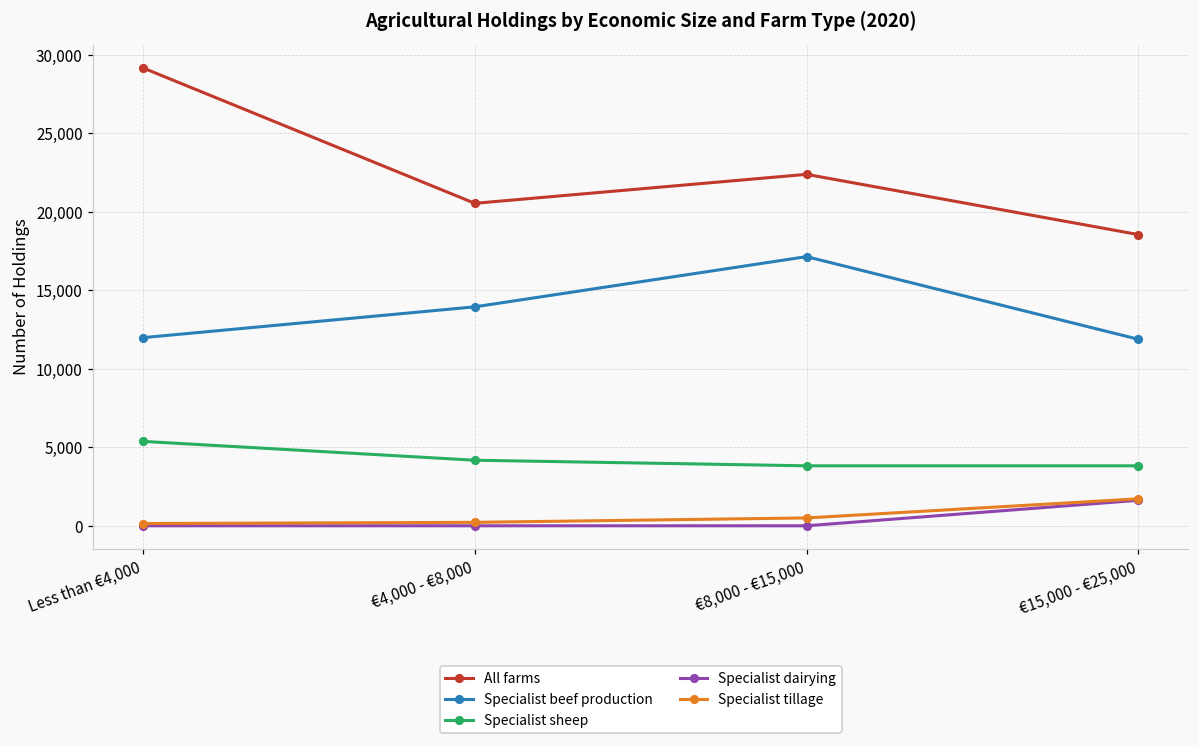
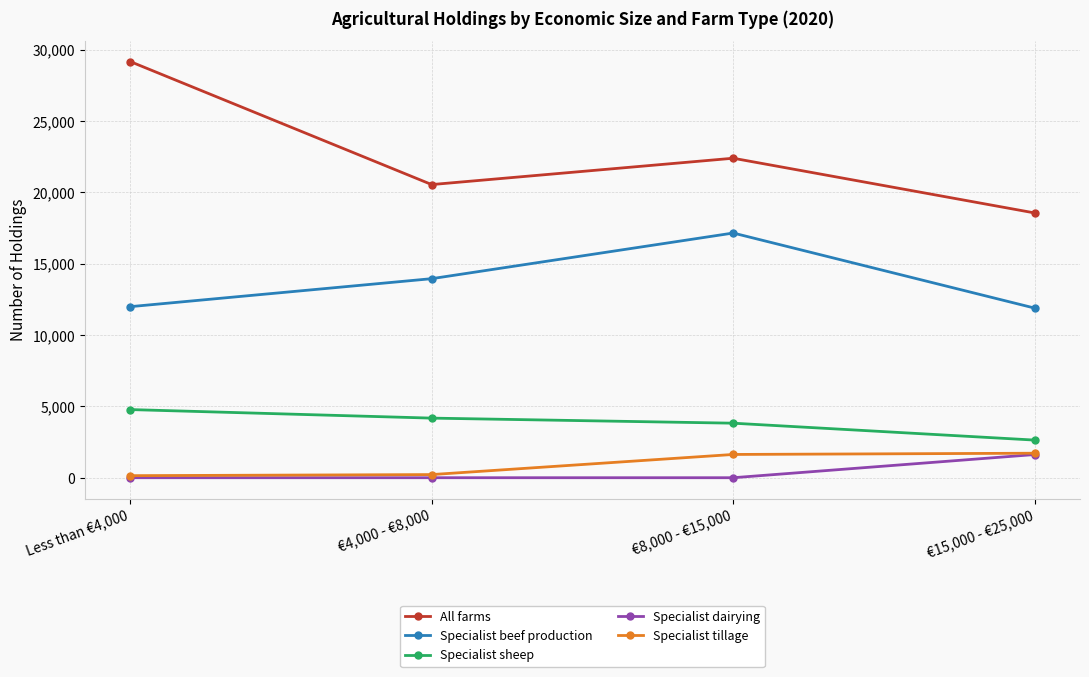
Specialist sheep, Less than €4,000: 5,400 -> 4,800
Specialist tillage, €8,000 - €15,000: 500 -> 1,600
Specialist sheep, €15,000 - €25,000: 3,800 -> 2,600
